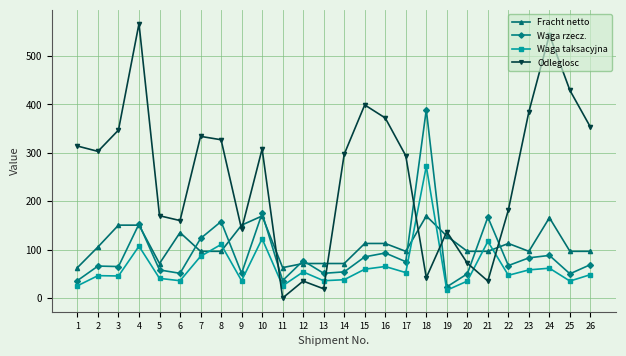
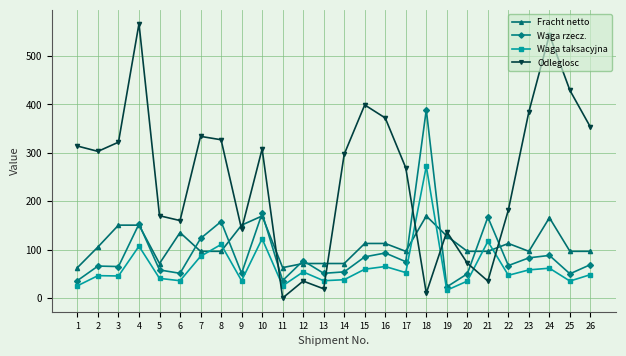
Odleglosc, 3: 350 -> 320
Odleglosc, 17: 290 -> 270
Odleglosc, 18: 40 -> 10
